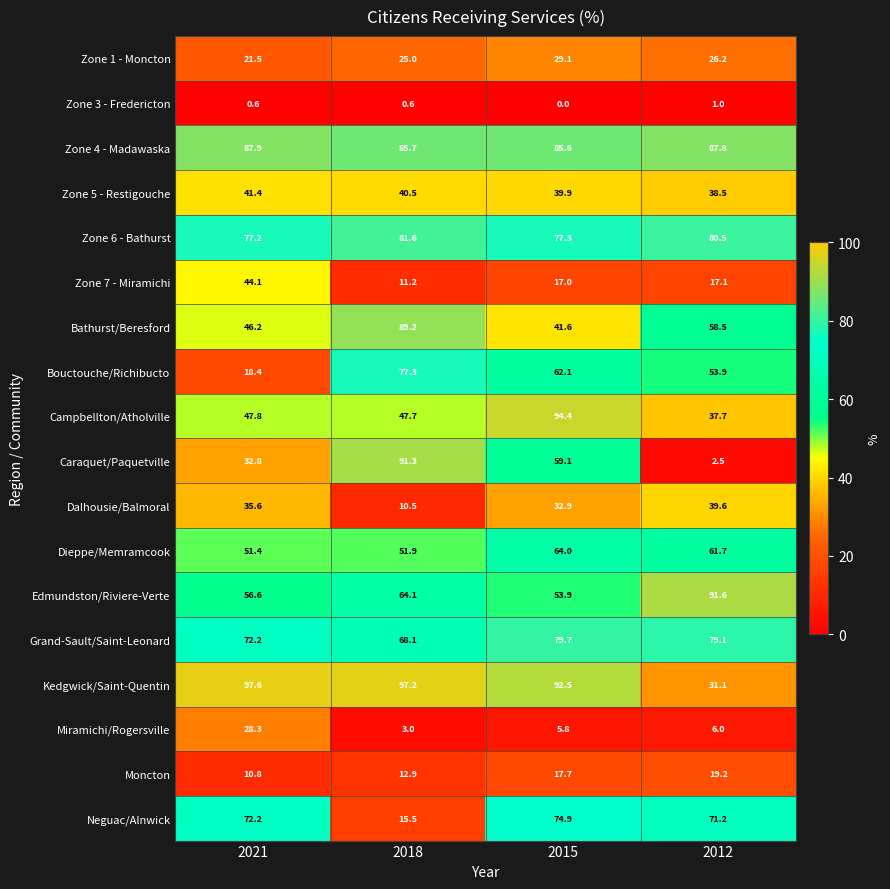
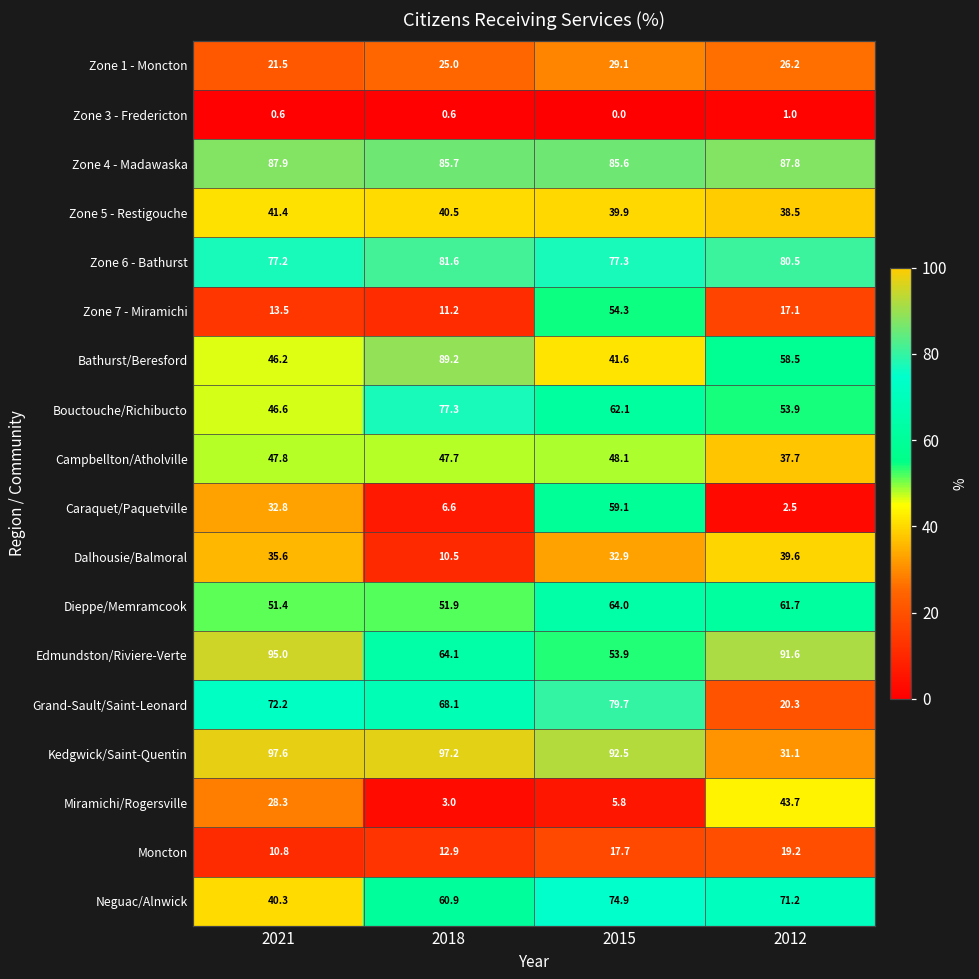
Zone 7 - Miramichi, 2021: 44.1 -> 13.5
Zone 7 - Miramichi, 2015: 17.0 -> 54.3
Bouctouche/Richibucto, 2021: 18.4 -> 46.6
Campbellton/Atholville, 2015: 94.4 -> 48.1
Caraquet/Paquetville, 2018: 91.3 -> 6.6
Edmundston/Riviere-Verte, 2021: 56.6 -> 95.0
Grand-Sault/Saint-Leonard, 2012: 79.1 -> 20.3
Miramichi/Rogersville, 2012: 6.0 -> 43.7
Neguac/Alnwick, 2021: 72.2 -> 40.3
Neguac/Alnwick, 2018: 15.5 -> 60.9
